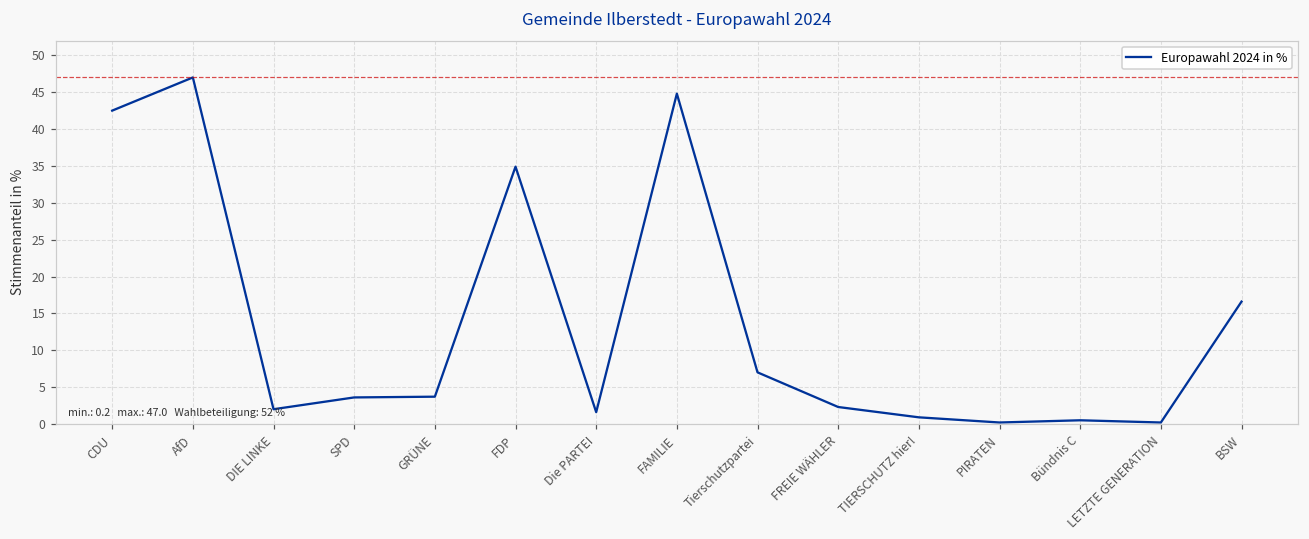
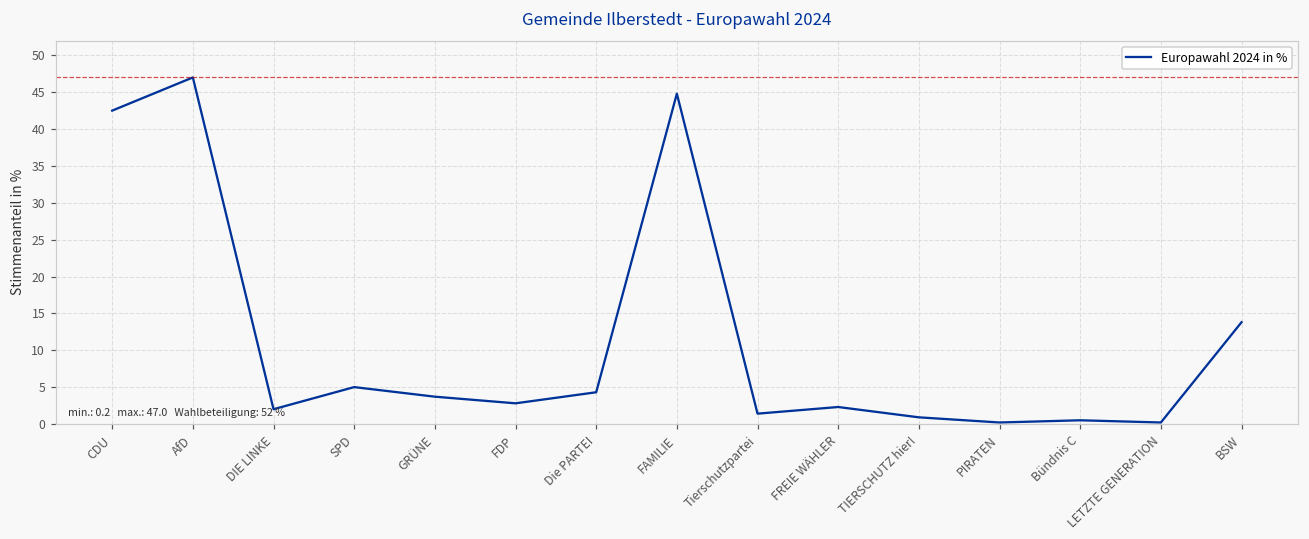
SPD: 4 -> 5
FDP: 35 -> 3
Die PARTEI: 2 -> 4
Tierschutzpartei: 7 -> 1
BSW: 17 -> 14
